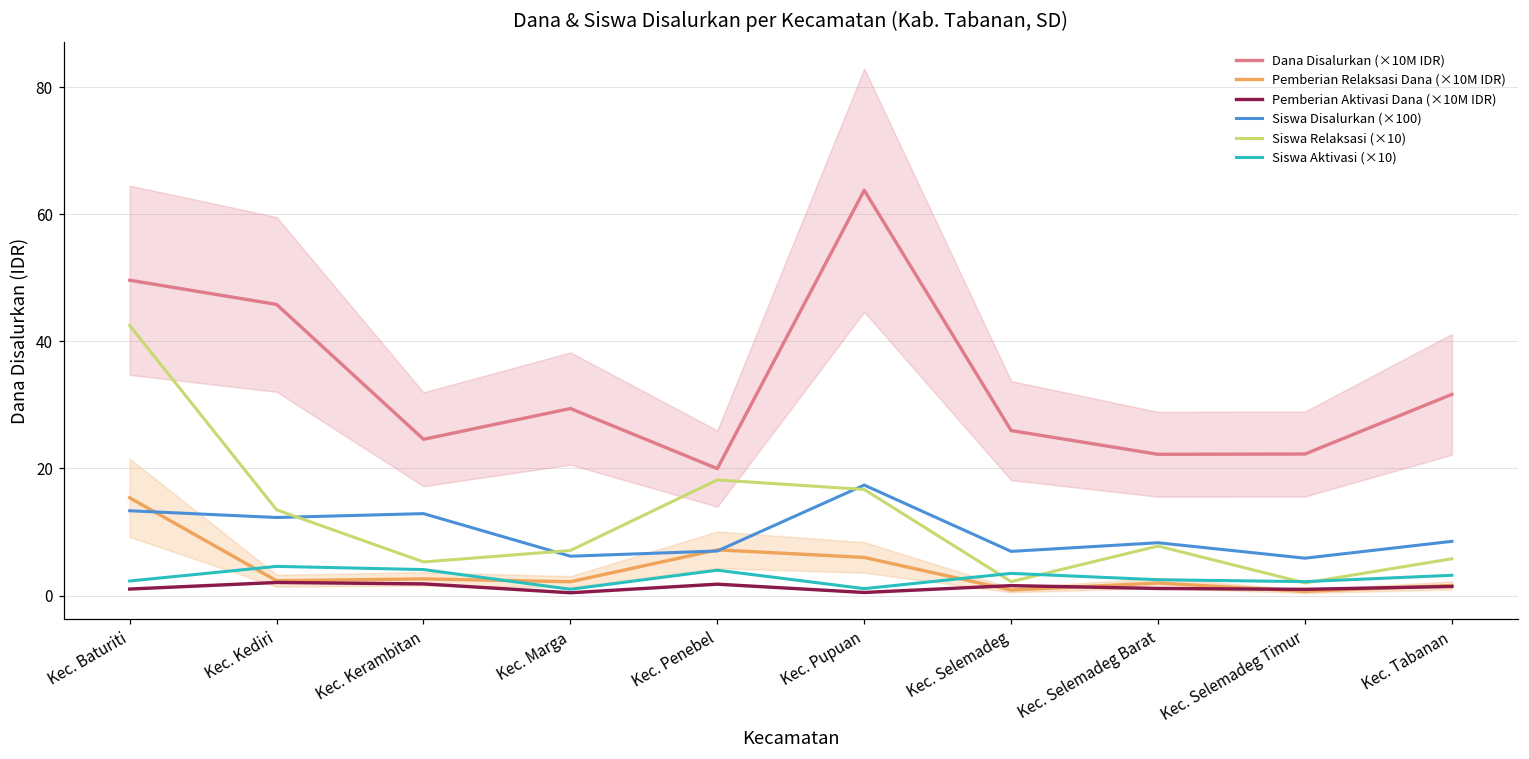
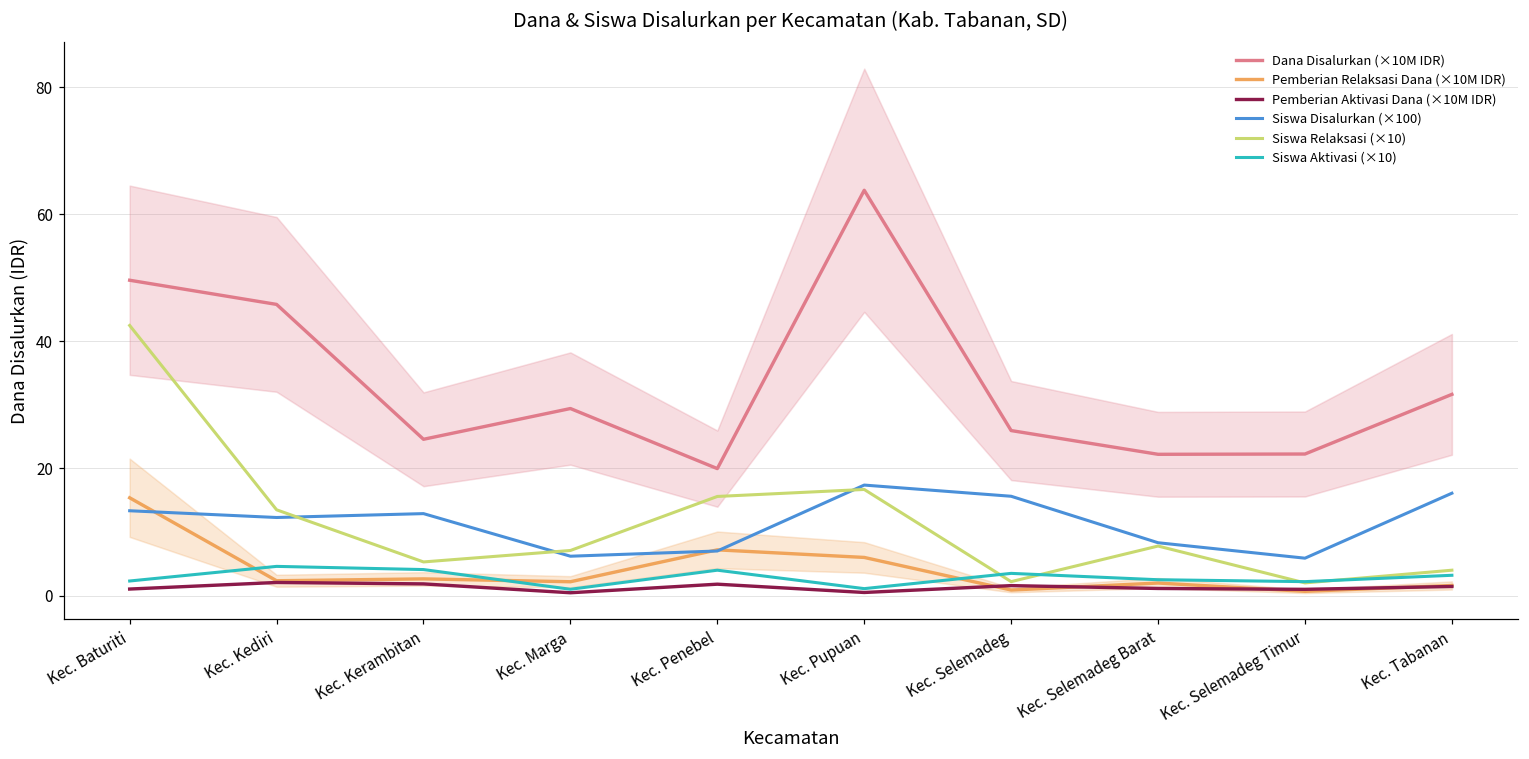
Siswa Relaksasi (×10), Kec. Penebel: 18 -> 16
Siswa Disalurkan (×100), Kec. Selemadeg: 7 -> 16
Siswa Disalurkan (×100), Kec. Tabanan: 9 -> 16
Siswa Relaksasi (×10), Kec. Tabanan: 6 -> 4
